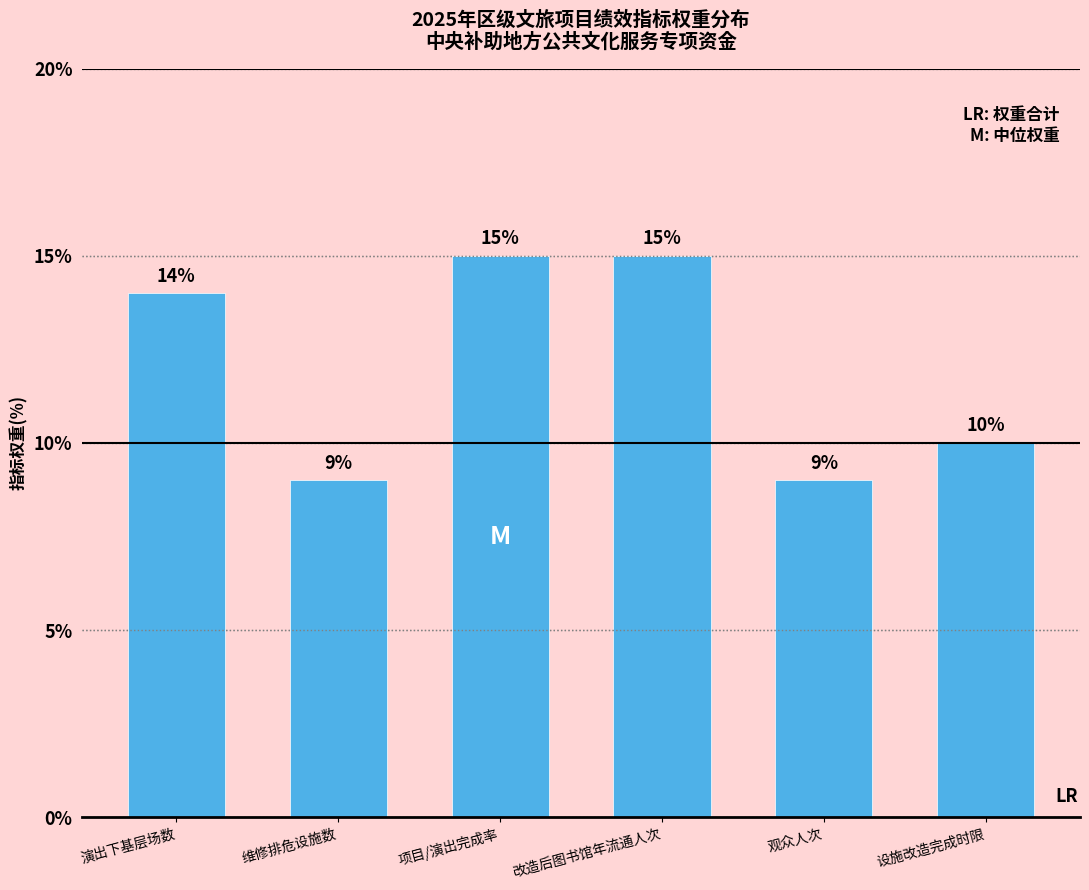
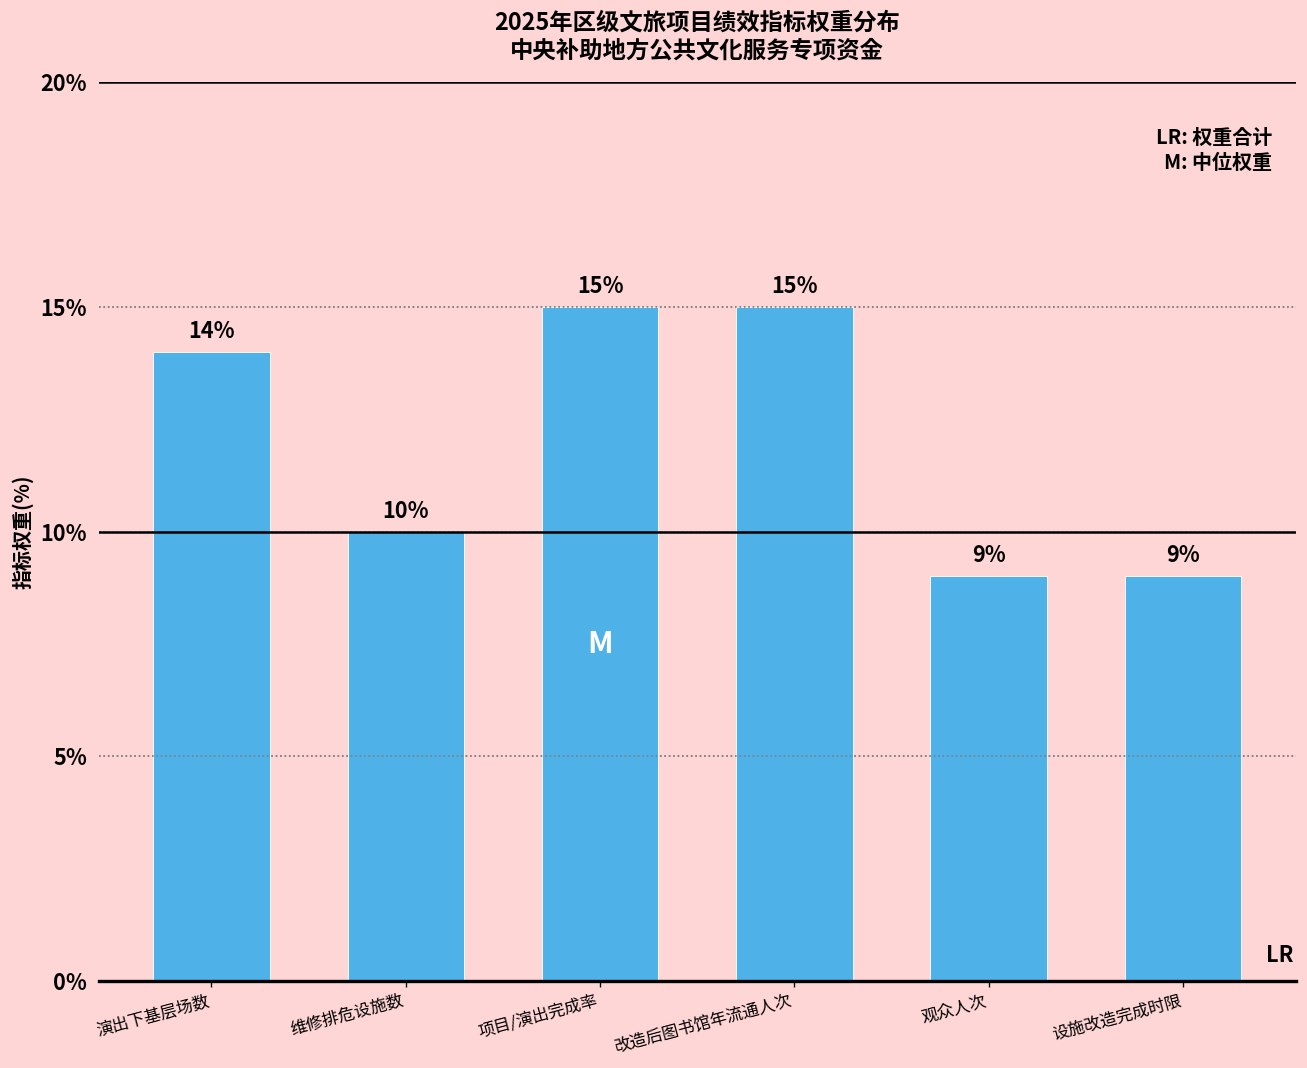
维修排危设施数: 9% -> 10%
设施改造完成时限: 10% -> 9%
